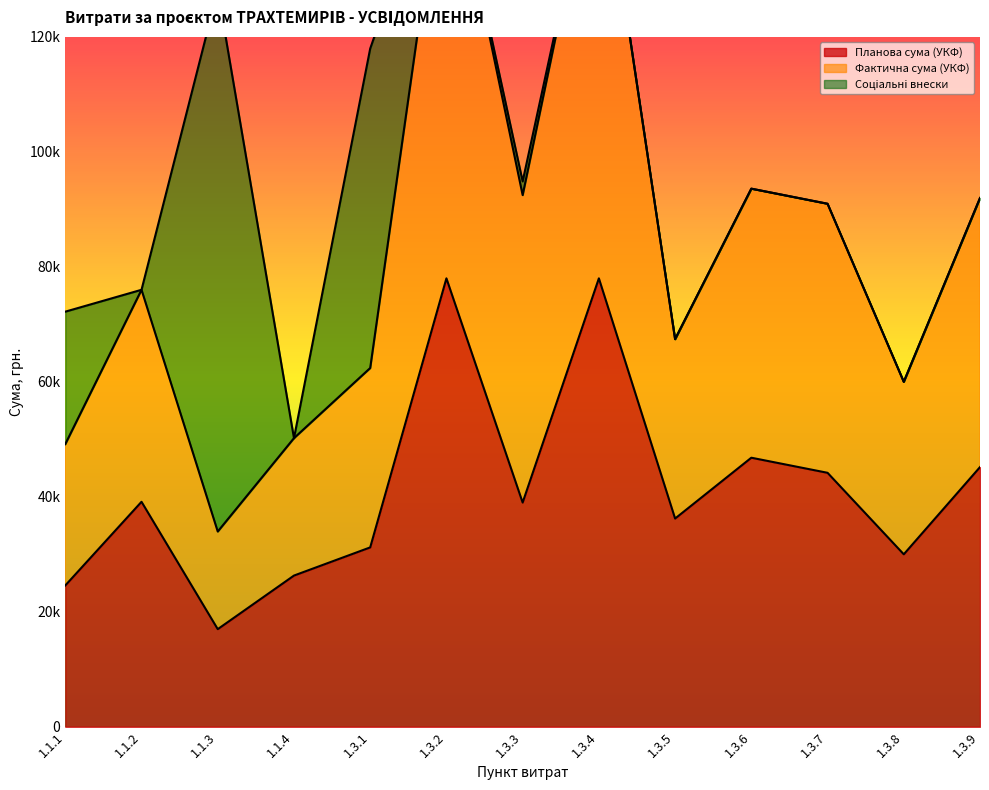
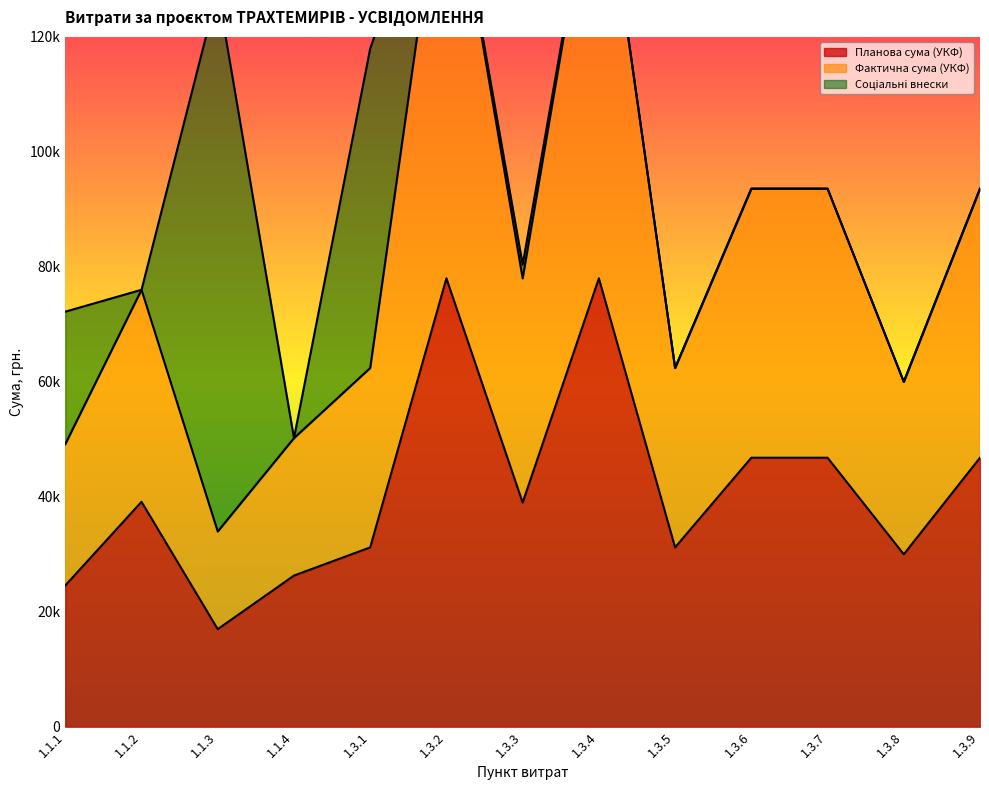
Фактична сума (УКФ), 1.3.3: 53000 -> 39000
Планова сума (УКФ), 1.3.5: 36000 -> 31000
Планова сума (УКФ), 1.3.7: 44000 -> 47000
Планова сума (УКФ), 1.3.9: 45000 -> 47000
